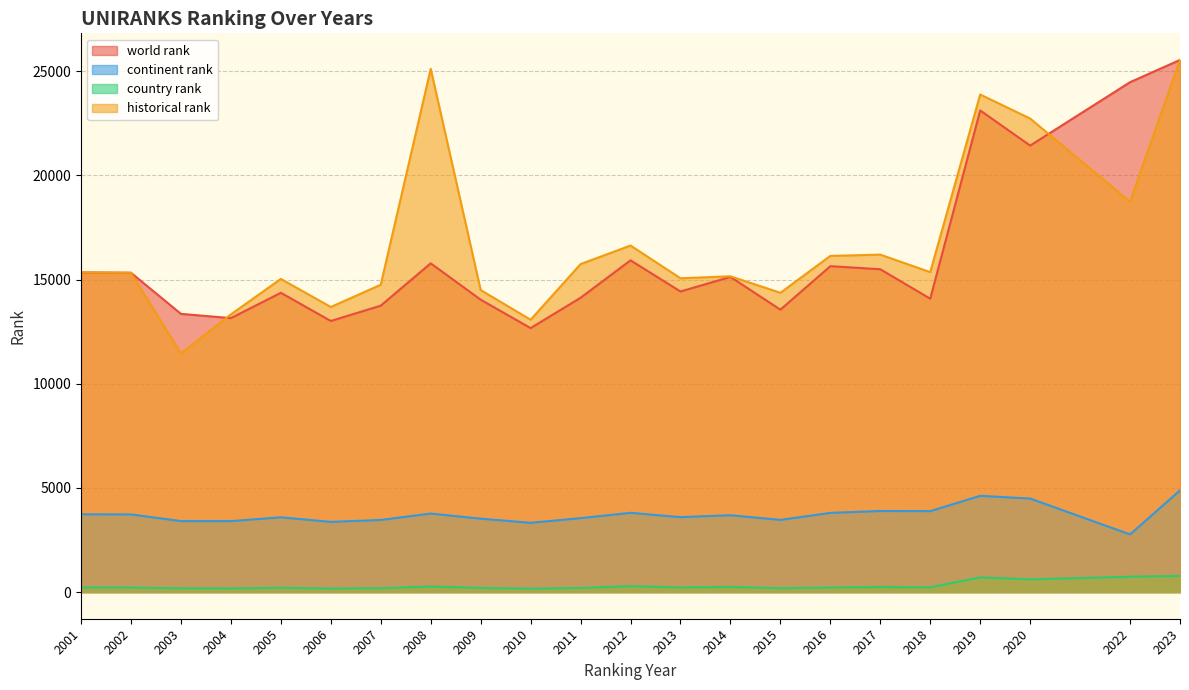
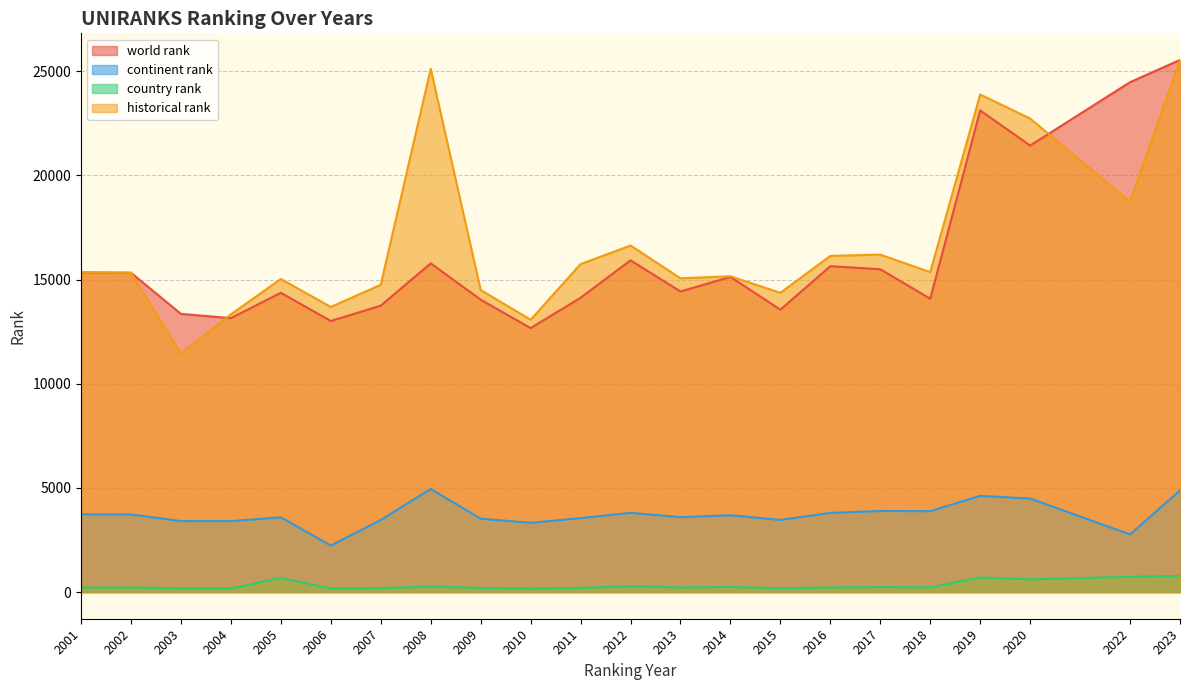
country rank, 2005: 200 -> 700
continent rank, 2006: 3400 -> 2200
continent rank, 2008: 3800 -> 5000
